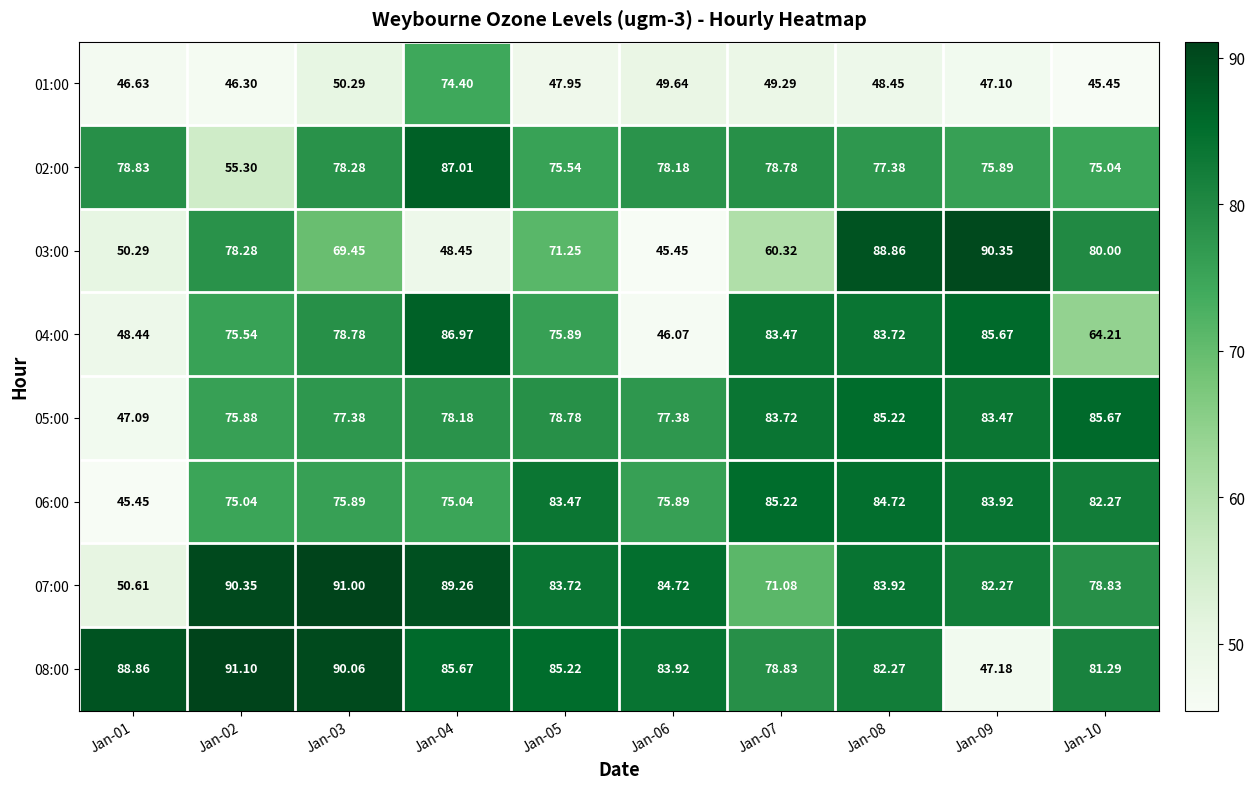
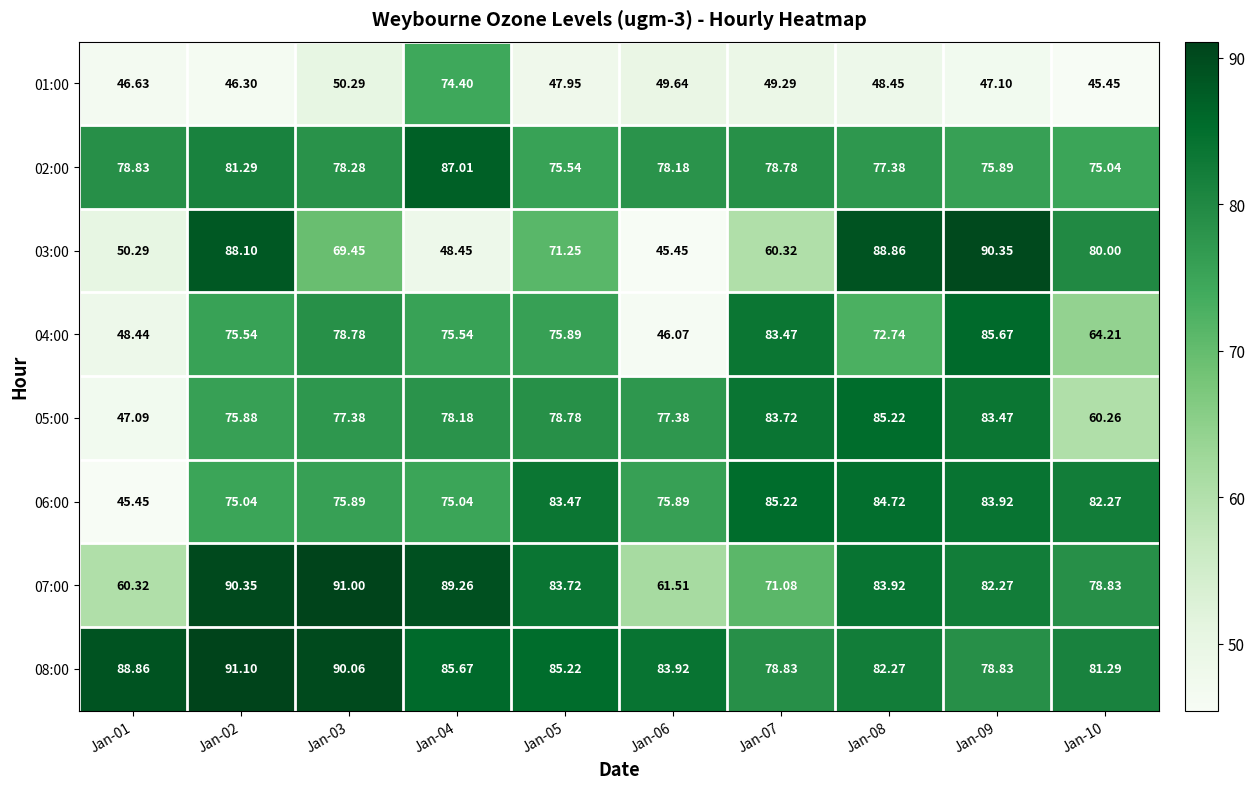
02:00, Jan-02: 55.30 -> 81.29
03:00, Jan-02: 78.28 -> 88.10
04:00, Jan-04: 86.97 -> 75.54
04:00, Jan-08: 83.72 -> 72.74
05:00, Jan-10: 85.67 -> 60.26
07:00, Jan-01: 50.61 -> 60.32
07:00, Jan-06: 84.72 -> 61.51
08:00, Jan-09: 47.18 -> 78.83
